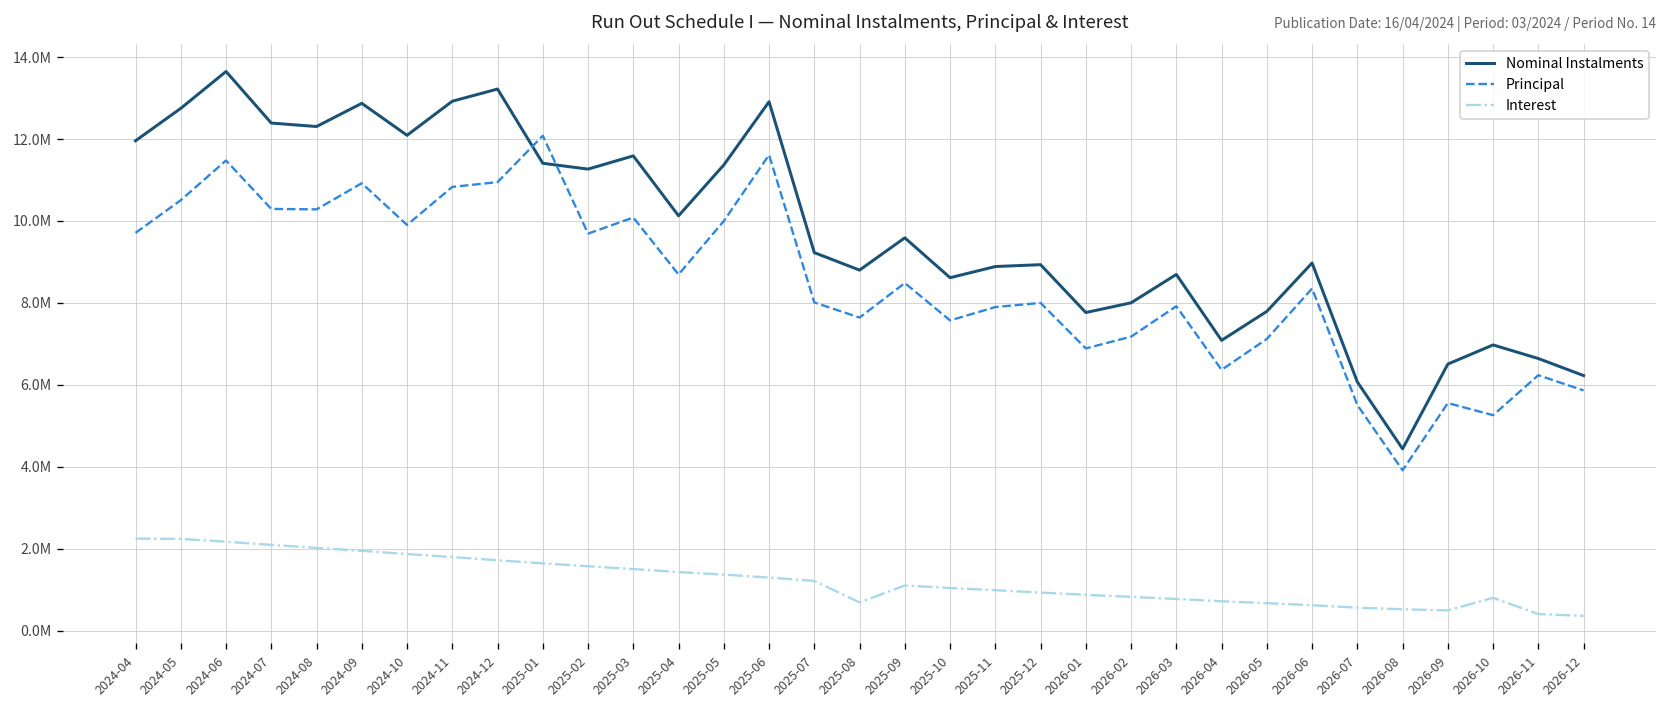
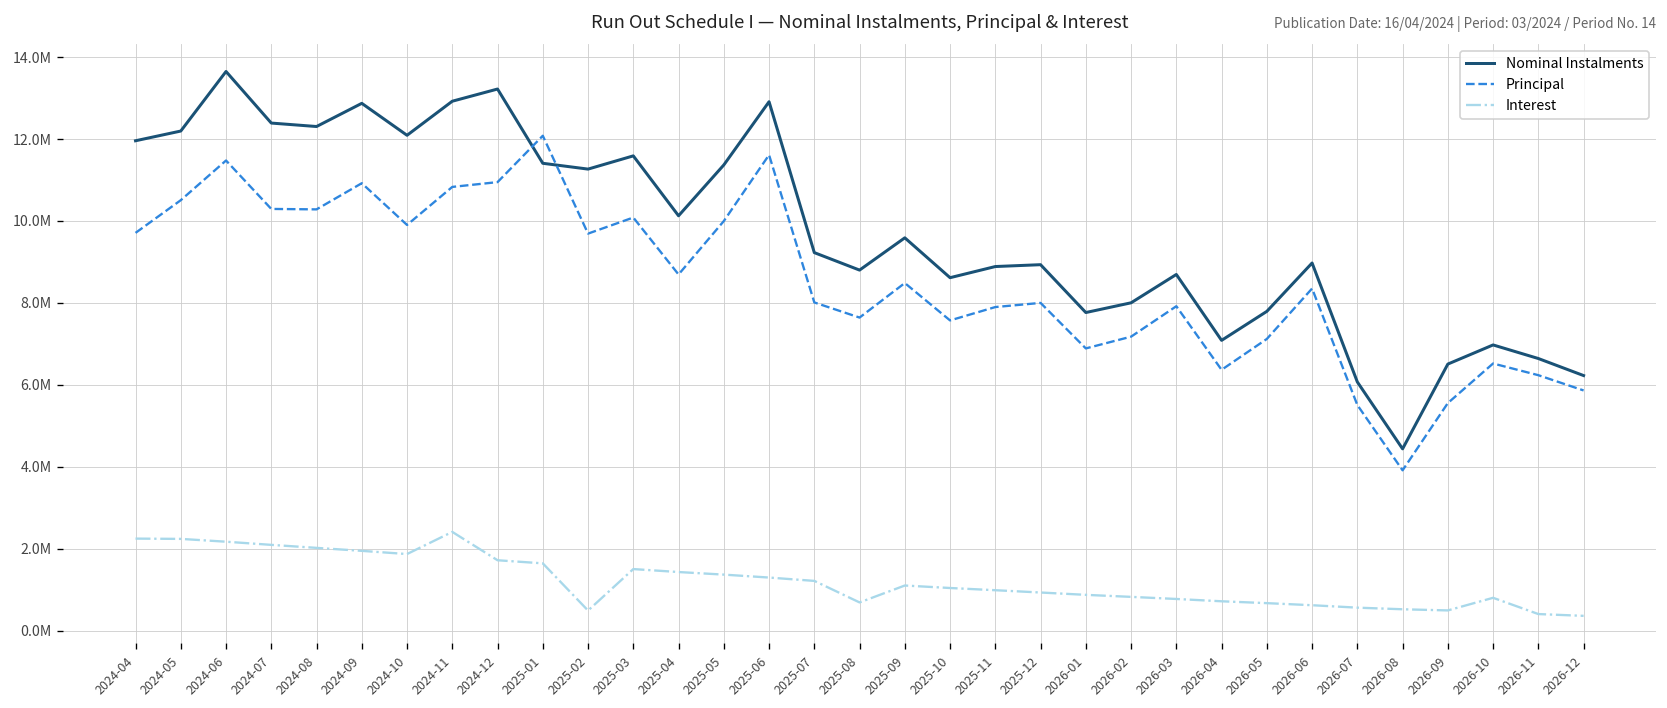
Nominal Instalments, 2024-05: 12700000 -> 12200000
Interest, 2024-11: 1800000 -> 2400000
Interest, 2025-02: 1600000 -> 500000
Principal, 2026-10: 5300000 -> 6500000
